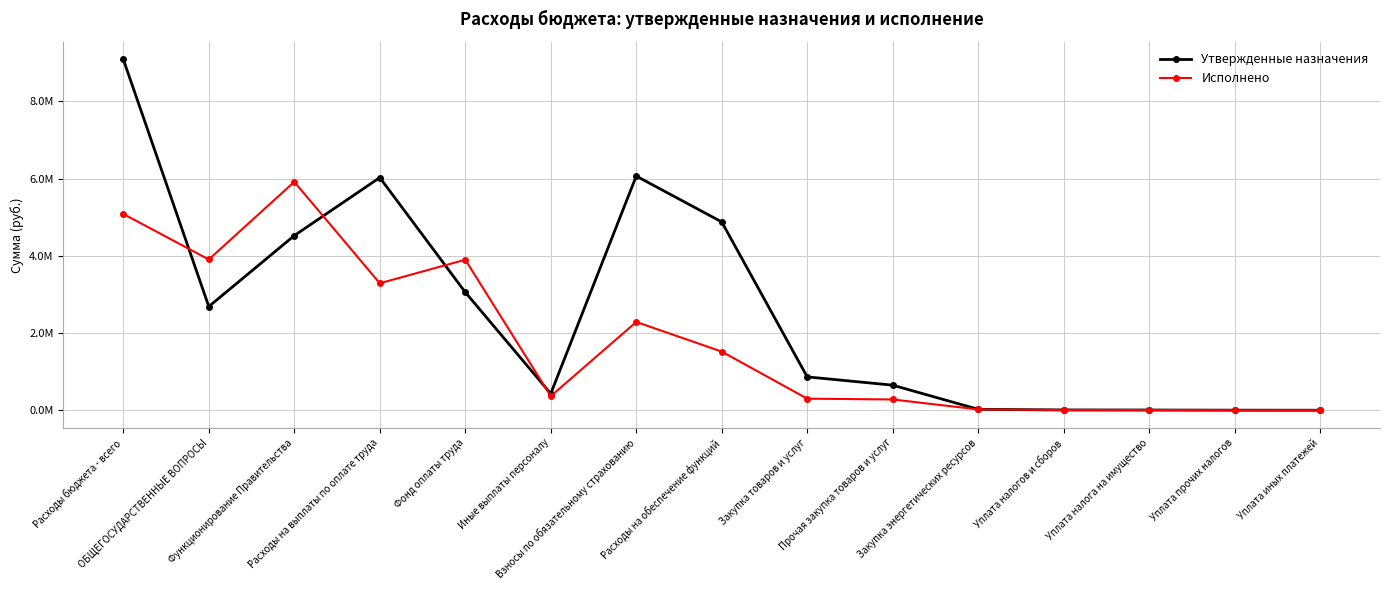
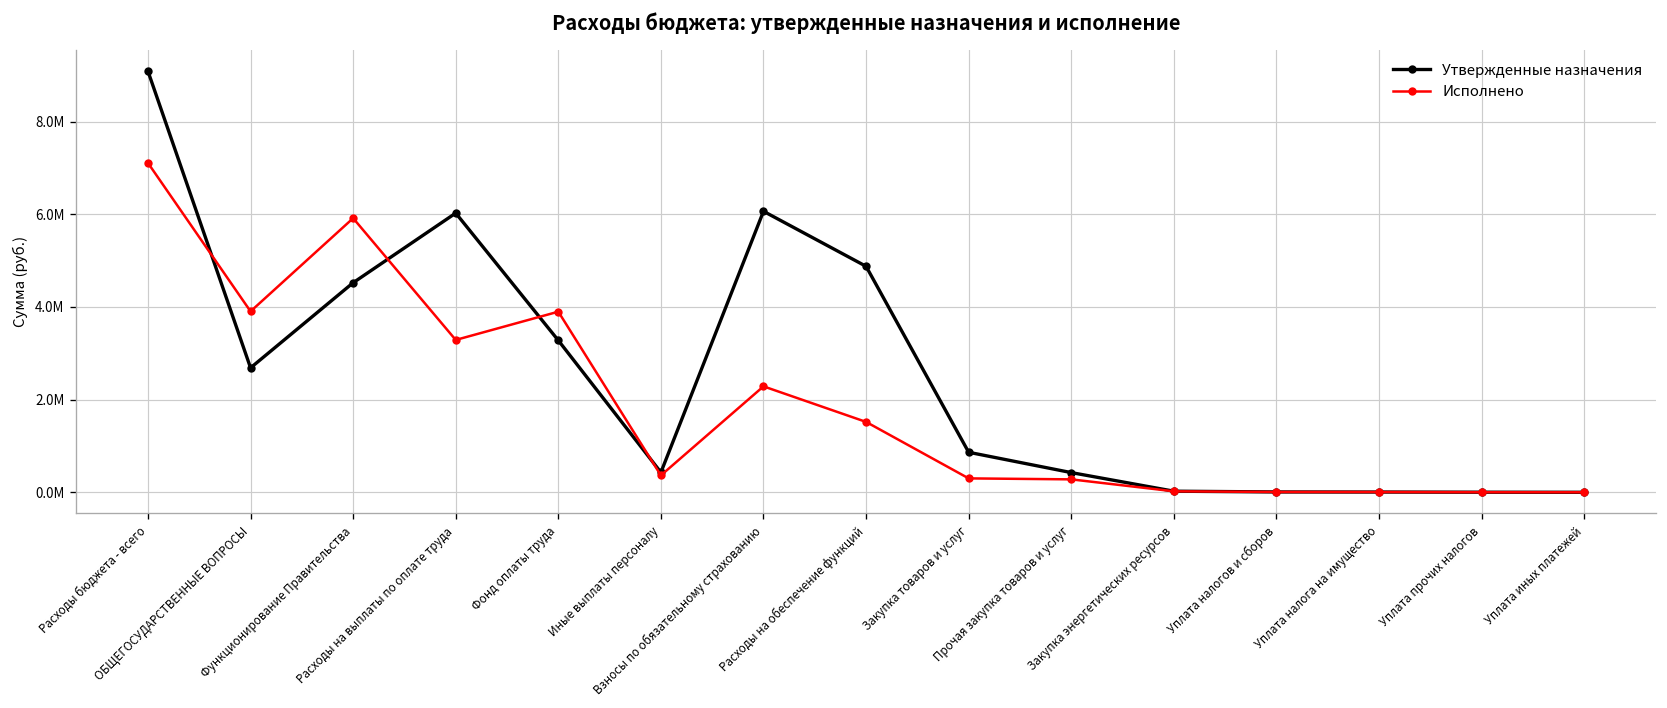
Исполнено, Расходы бюджета - всего: 5100000 -> 7100000
Утвержденные назначения, Фонд оплаты труда: 3100000 -> 3300000
Утвержденные назначения, Прочая закупка товаров и услуг: 600000 -> 400000
